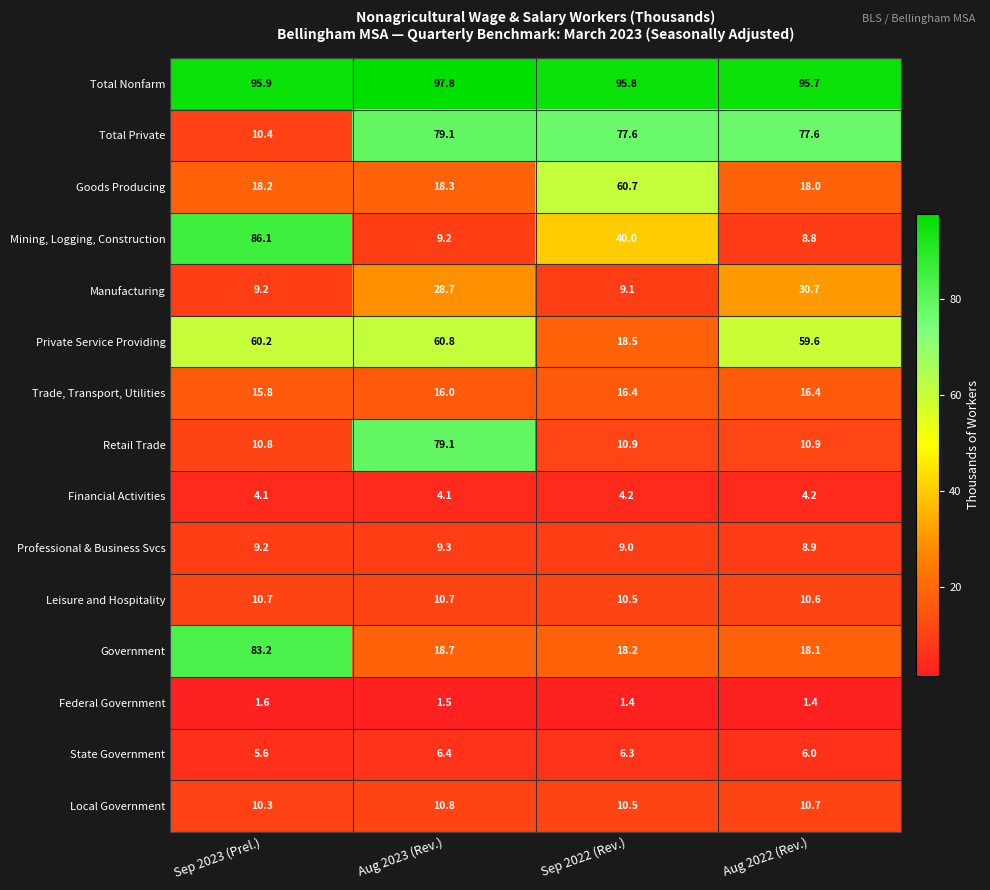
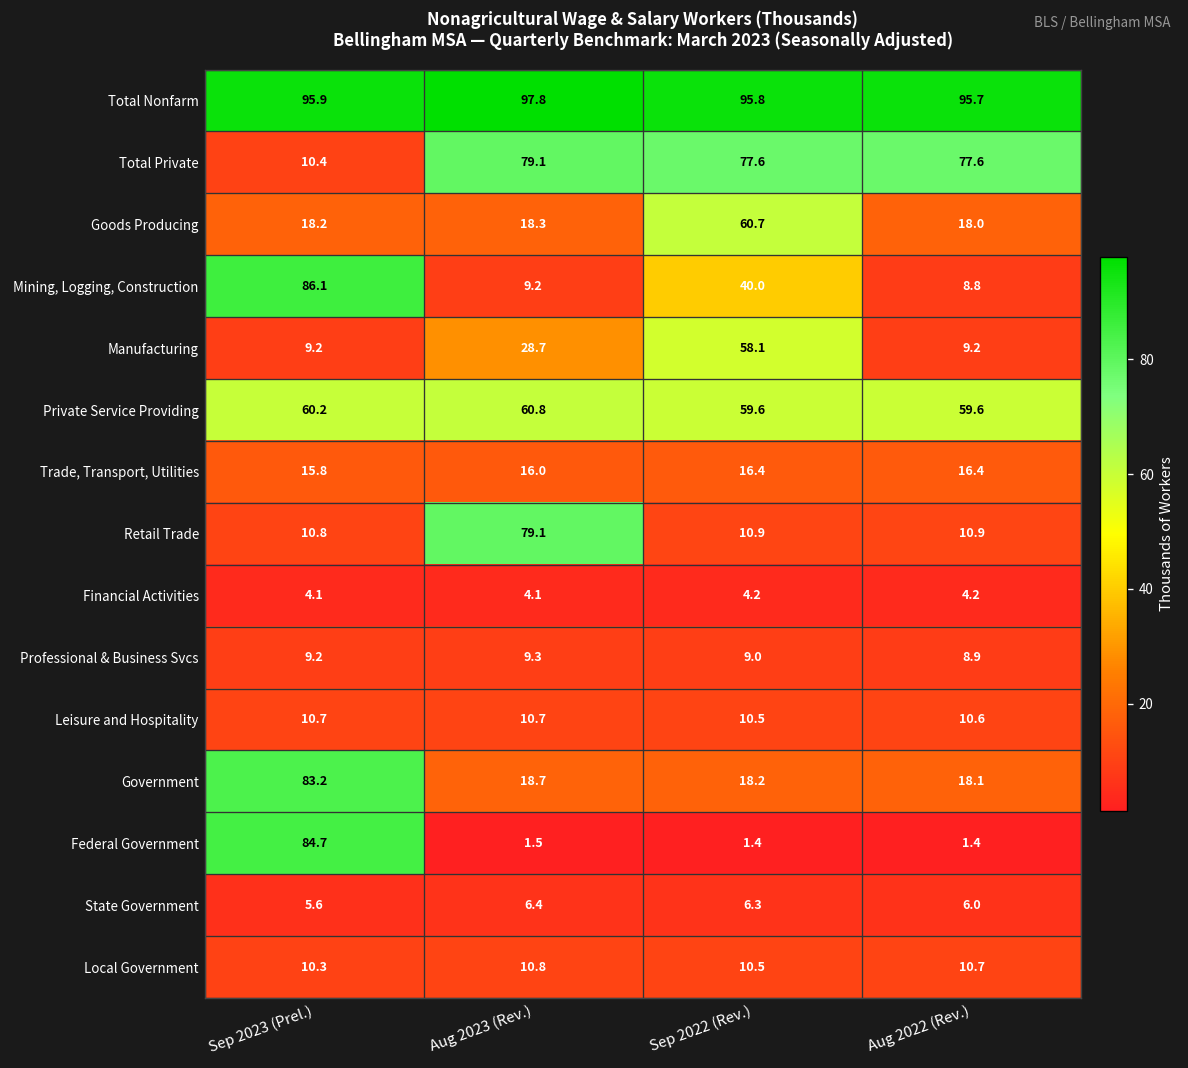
Manufacturing, Sep 2022 (Rev.): 9.1 -> 58.1
Manufacturing, Aug 2022 (Rev.): 30.7 -> 9.2
Private Service Providing, Sep 2022 (Rev.): 18.5 -> 59.6
Federal Government, Sep 2023 (Prel.): 1.6 -> 84.7
